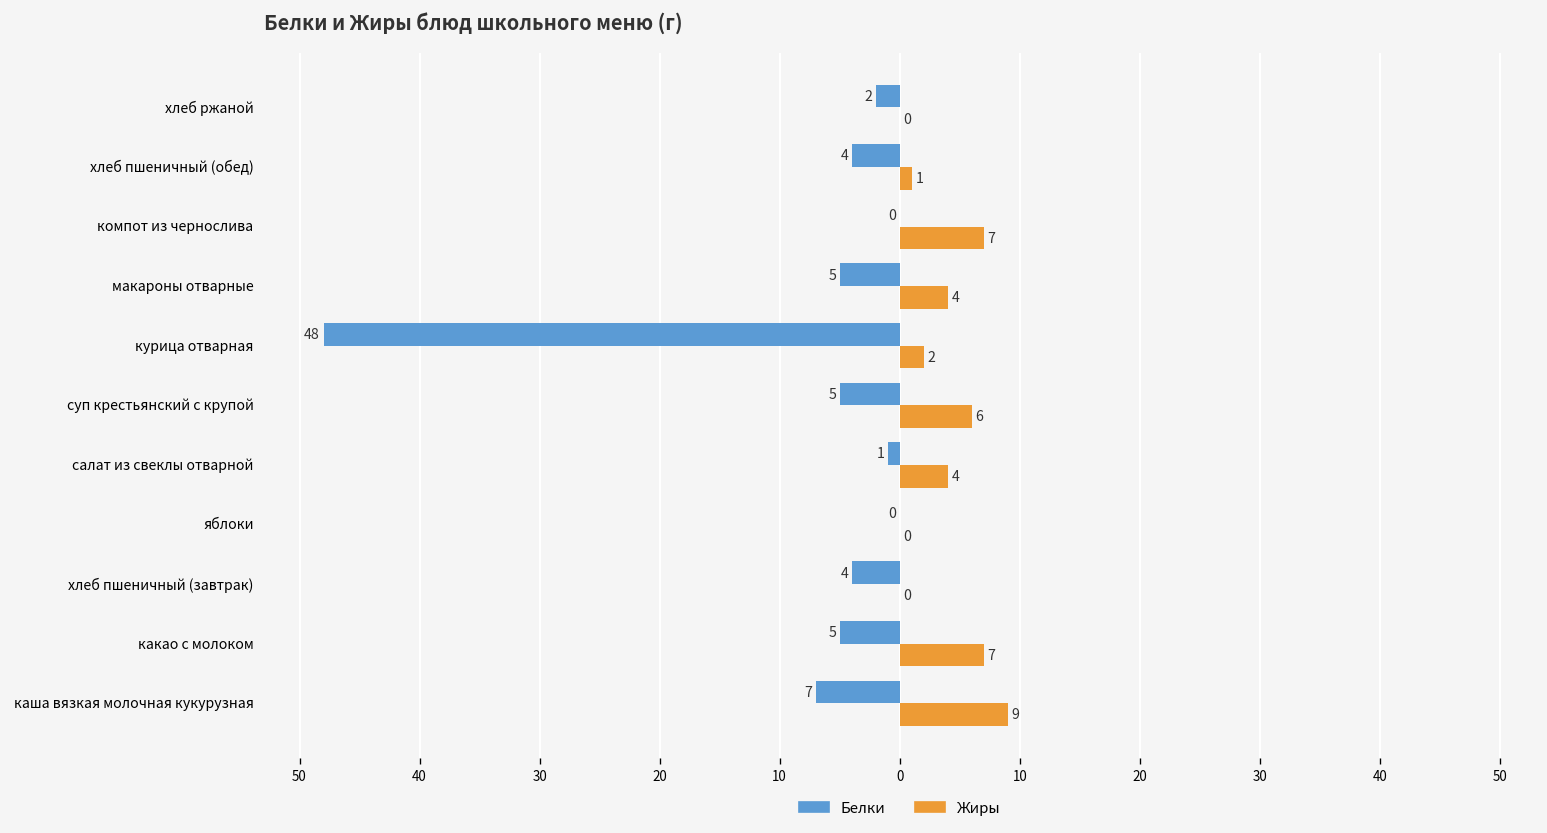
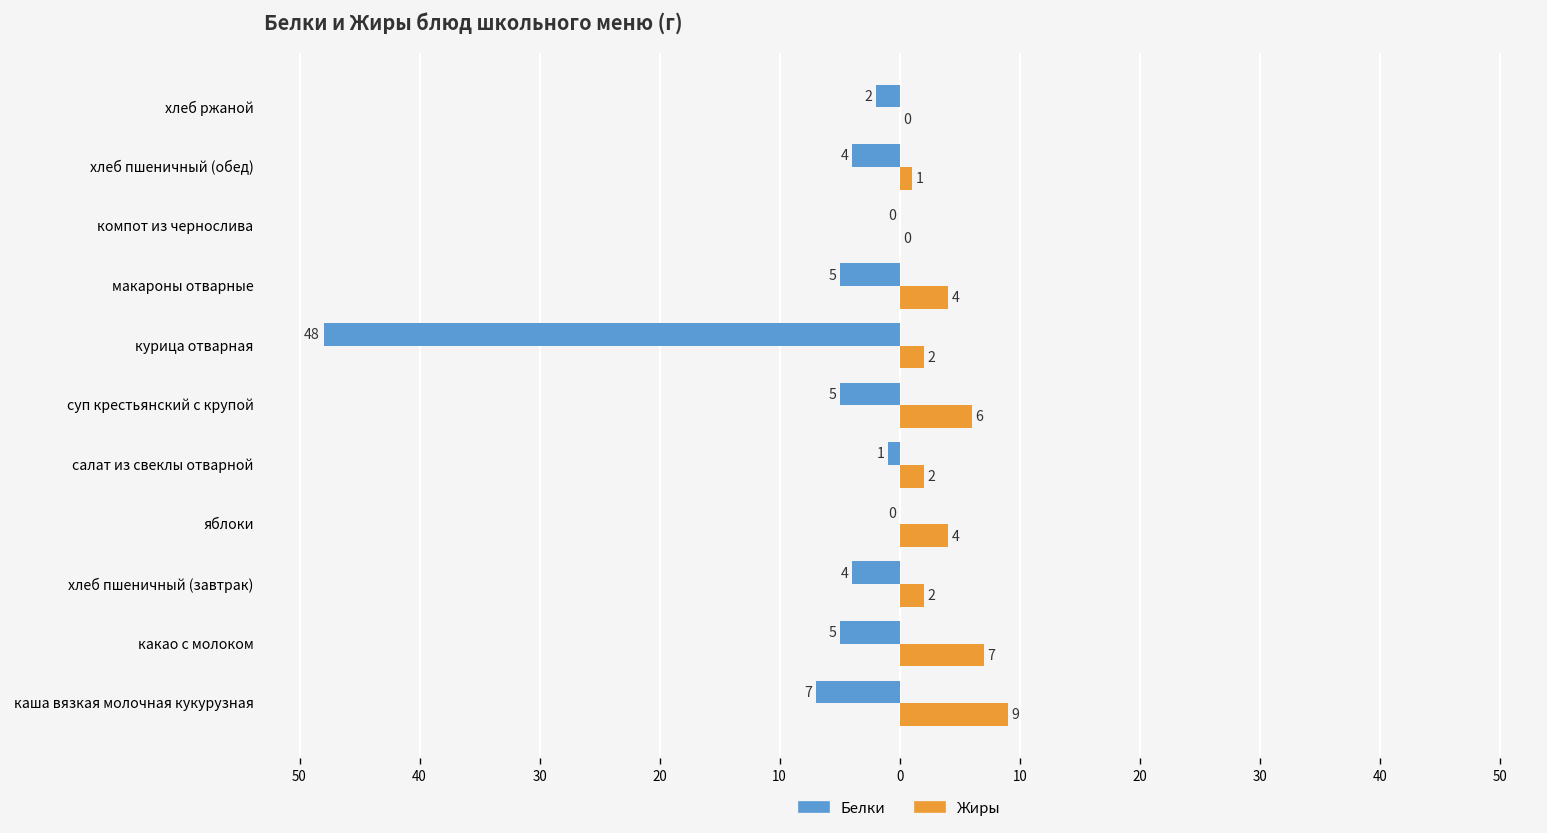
Жиры, компот из чернослива: 7 -> 0
Жиры, салат из свеклы отварной: 4 -> 2
Жиры, яблоки: 0 -> 4
Жиры, хлеб пшеничный (завтрак): 0 -> 2
